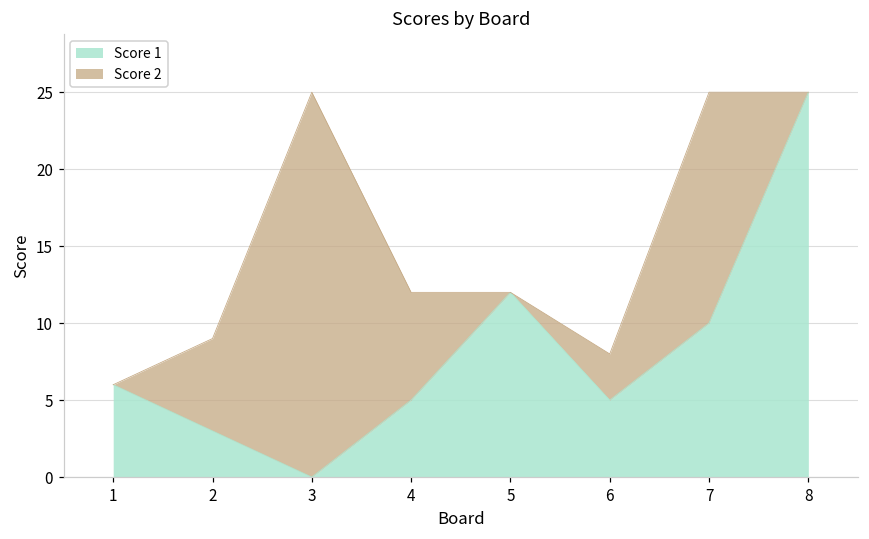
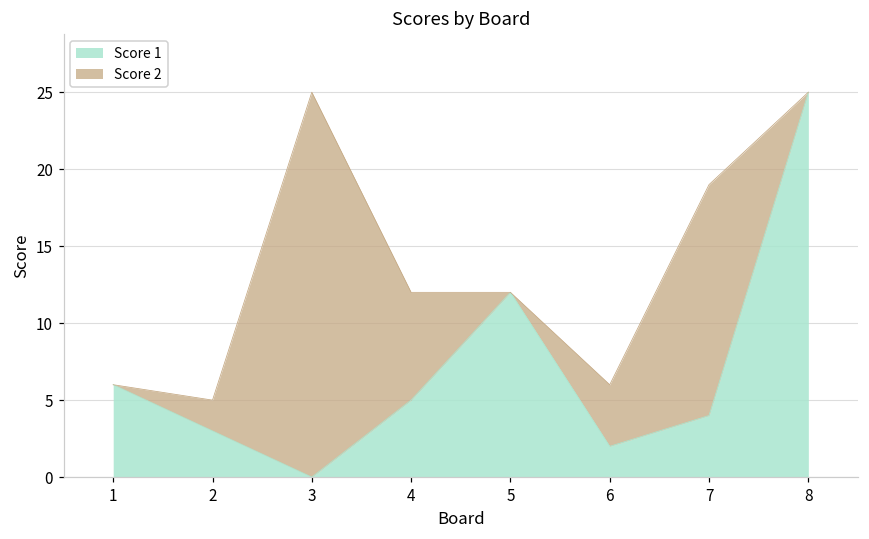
Score 2, 2: 6 -> 2
Score 1, 6: 5 -> 2
Score 2, 6: 3 -> 4
Score 1, 7: 10 -> 4
